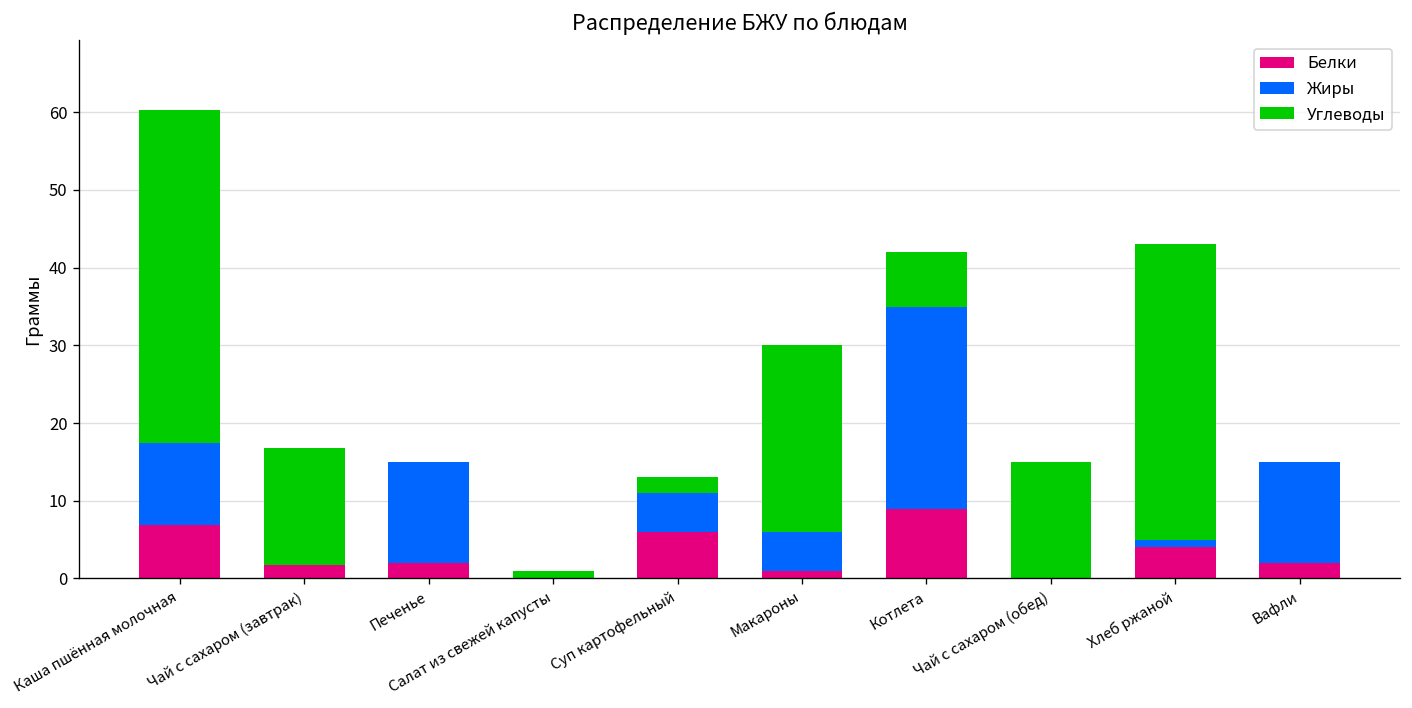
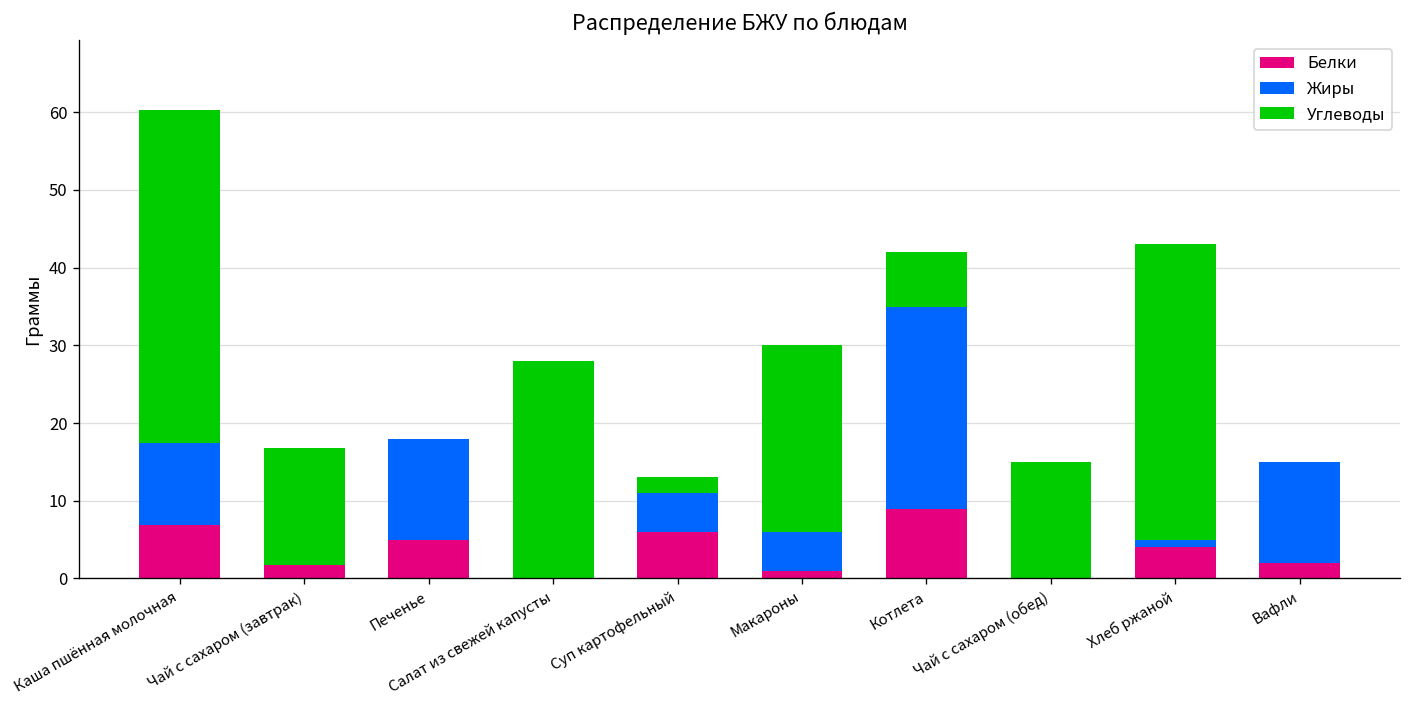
Белки, Печенье: 2 -> 5
Углеводы, Салат из свежей капусты: 1 -> 28
